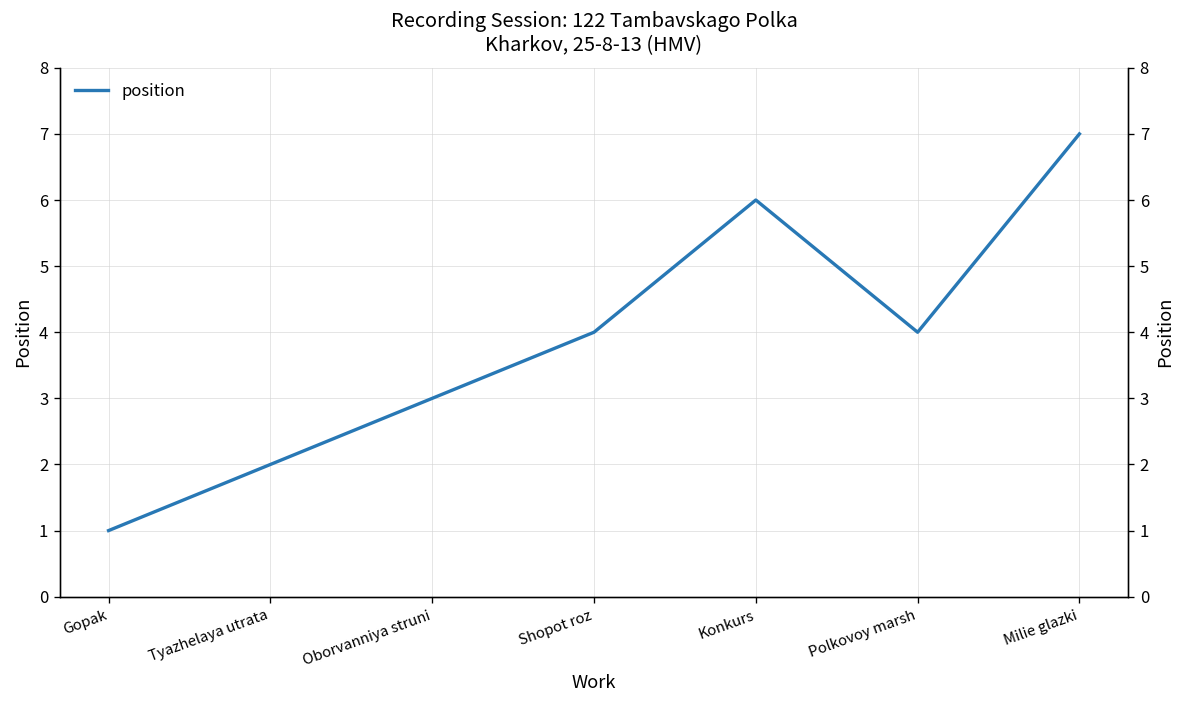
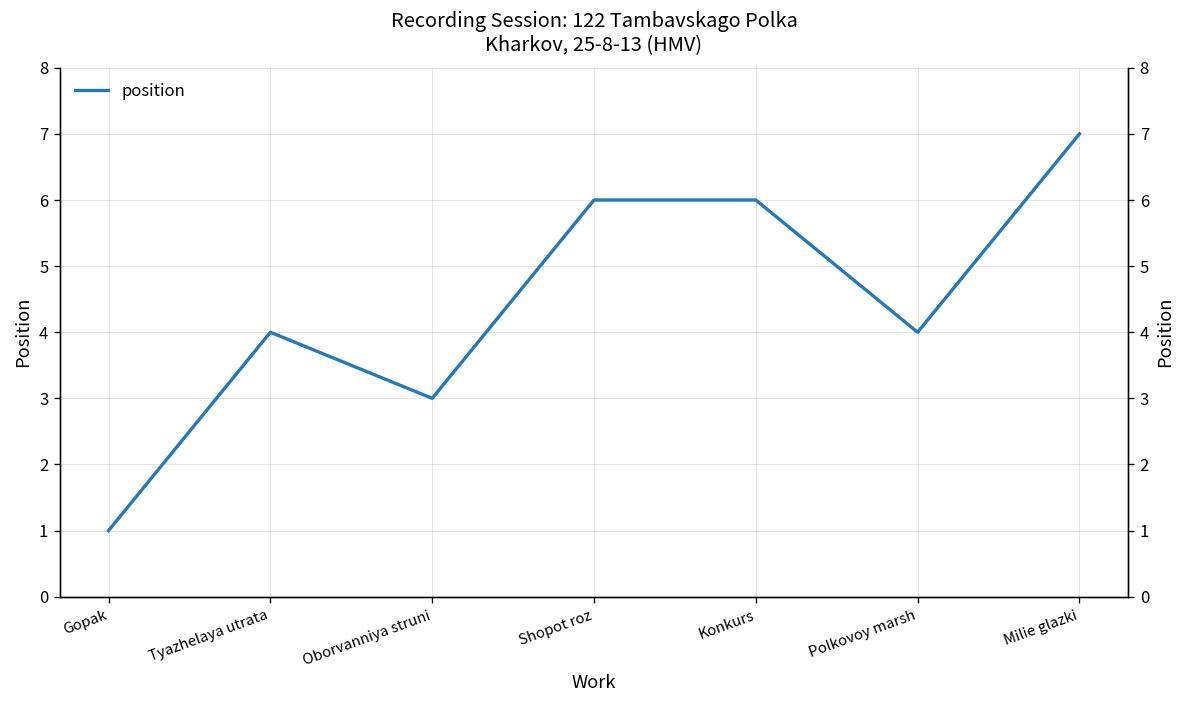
Tyazhelaya utrata: 2 -> 4
Shopot roz: 4 -> 6
